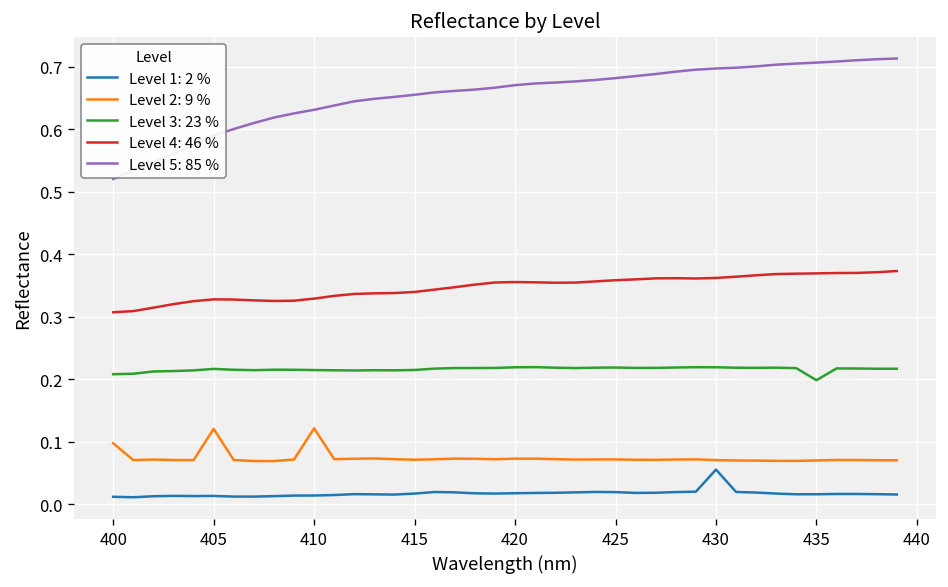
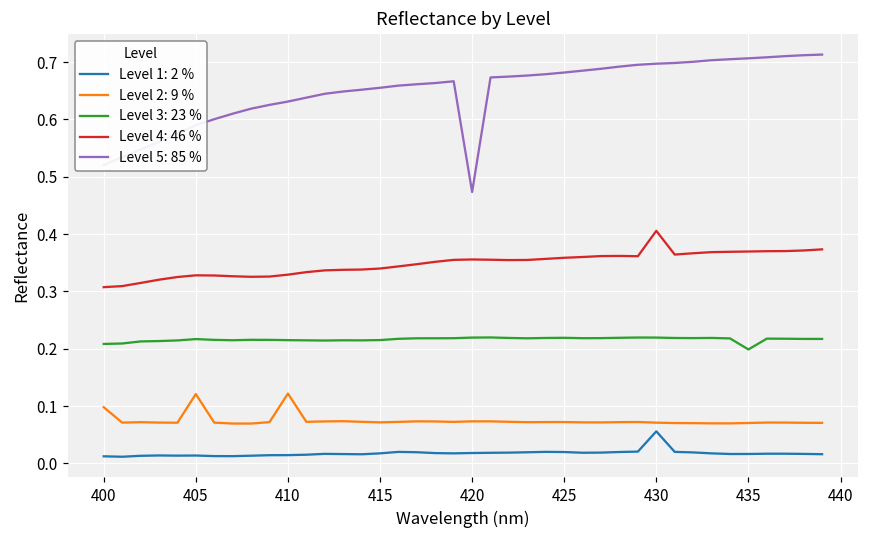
Level 5: 85 %, 420: 0.67 -> 0.47
Level 4: 46 %, 430: 0.36 -> 0.41
